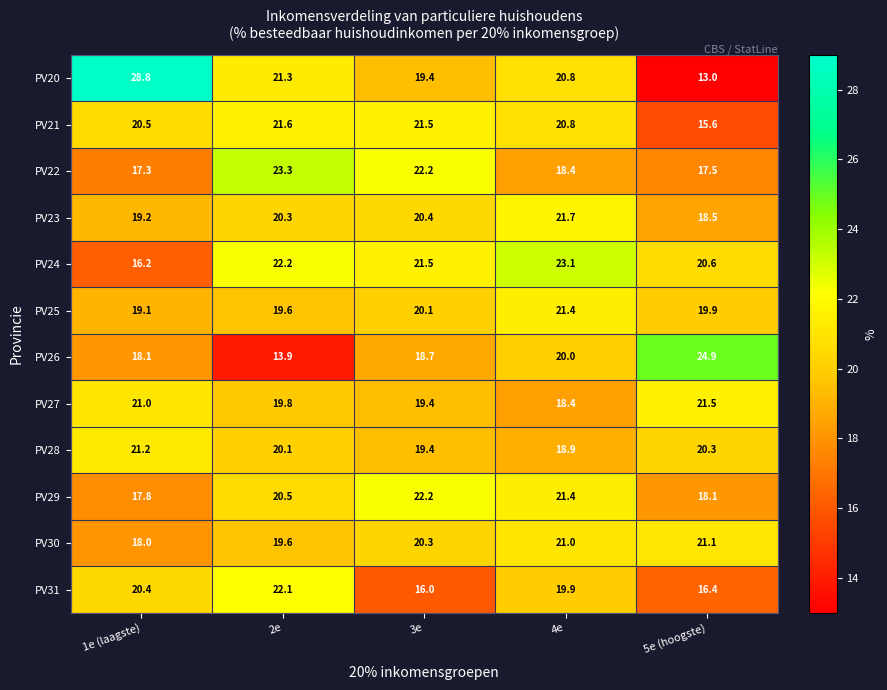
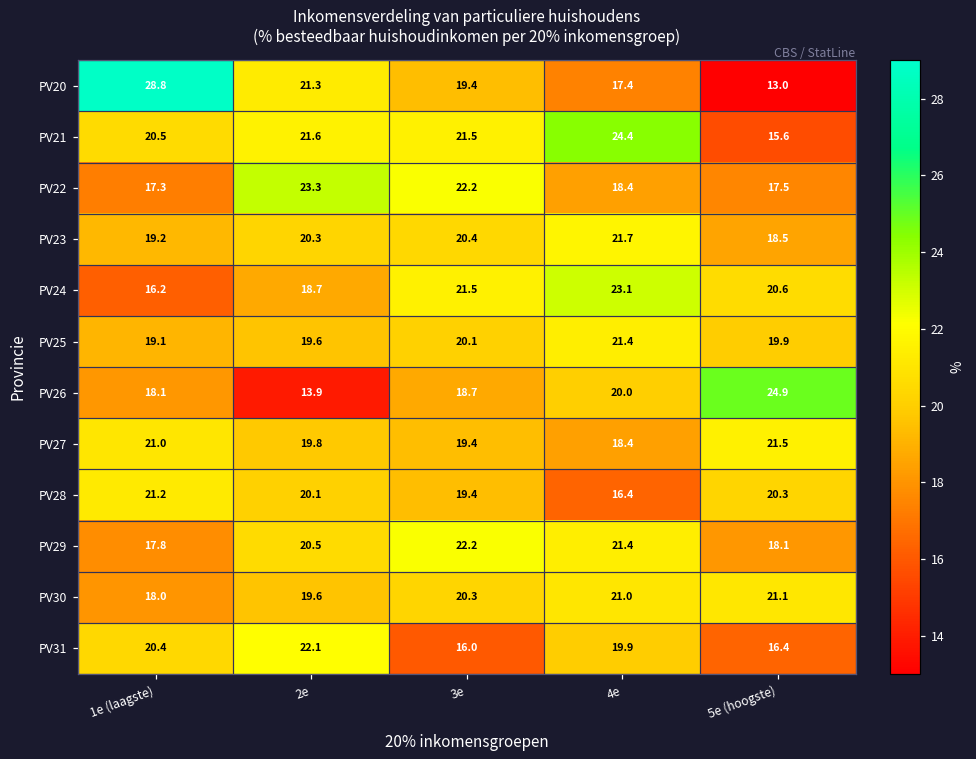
PV20, 4e: 20.8 -> 17.4
PV21, 4e: 20.8 -> 24.4
PV24, 2e: 22.2 -> 18.7
PV28, 4e: 18.9 -> 16.4
